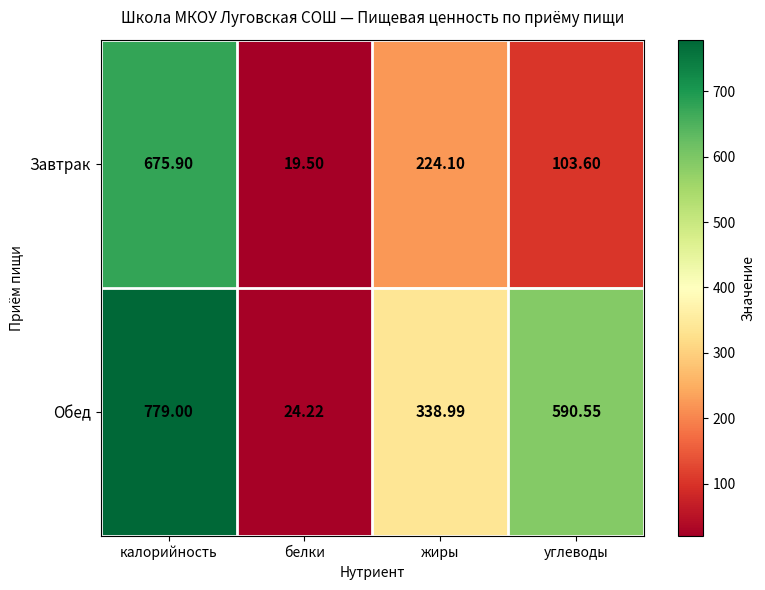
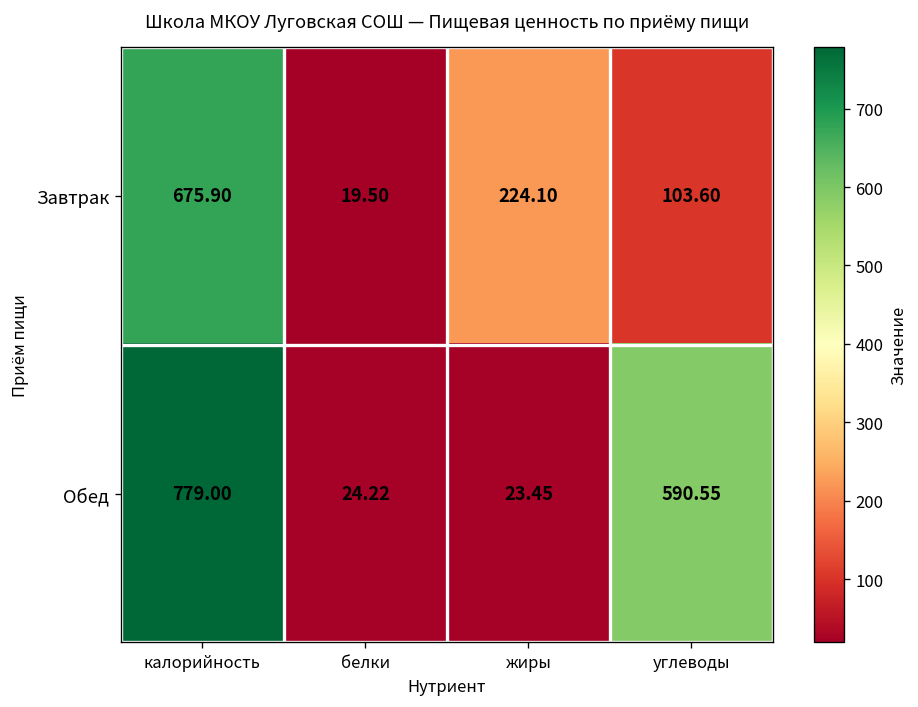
Обед, жиры: 338.99 -> 23.45
